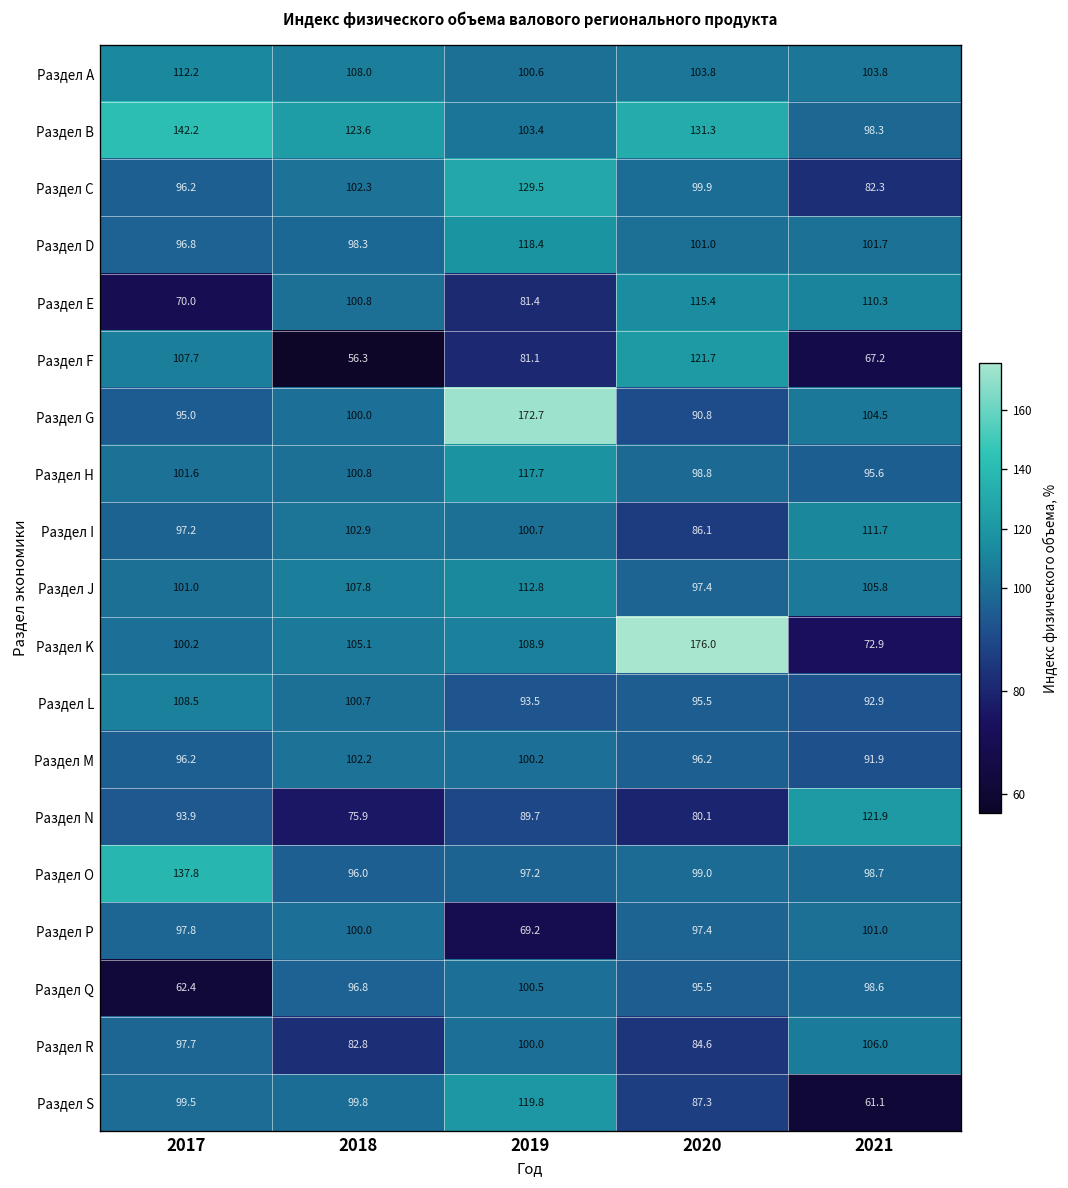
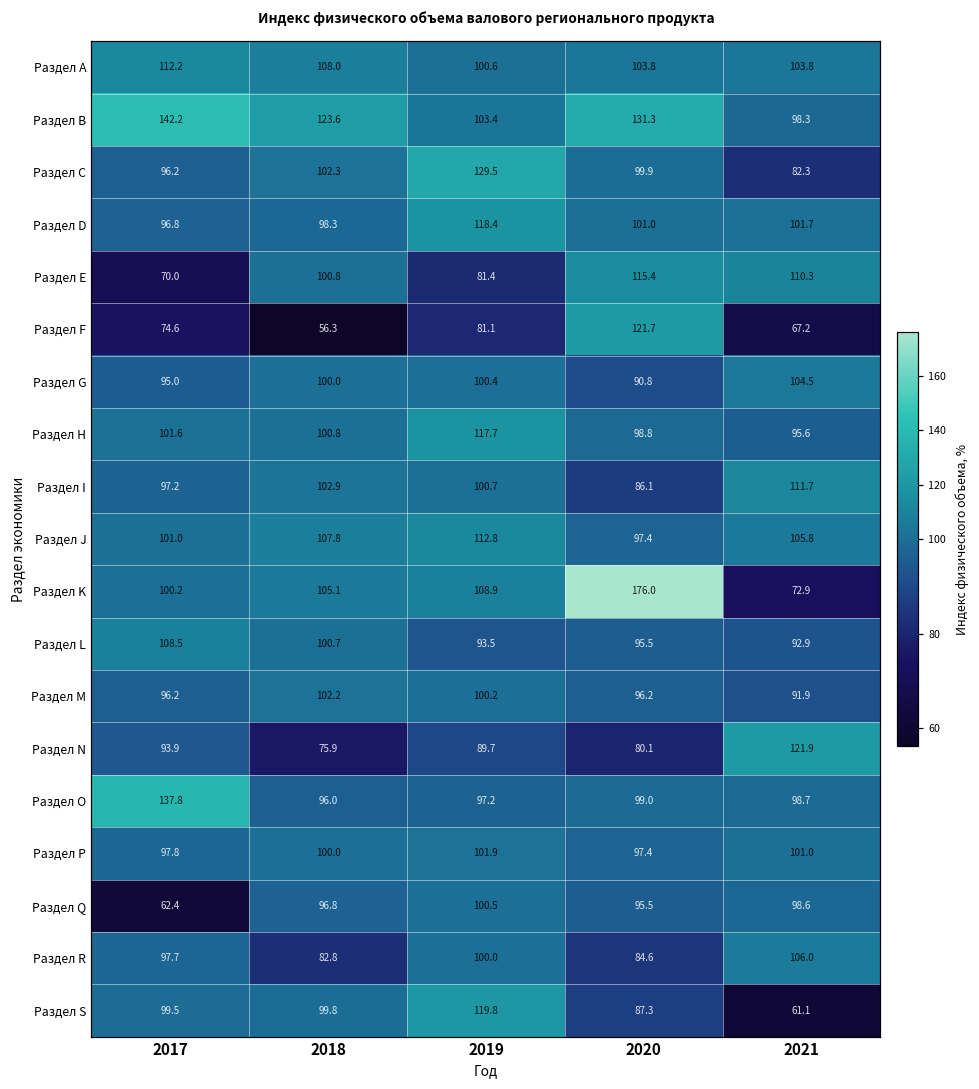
Раздел F, 2017: 107.7 -> 74.6
Раздел G, 2019: 172.7 -> 100.4
Раздел P, 2019: 69.2 -> 101.9
